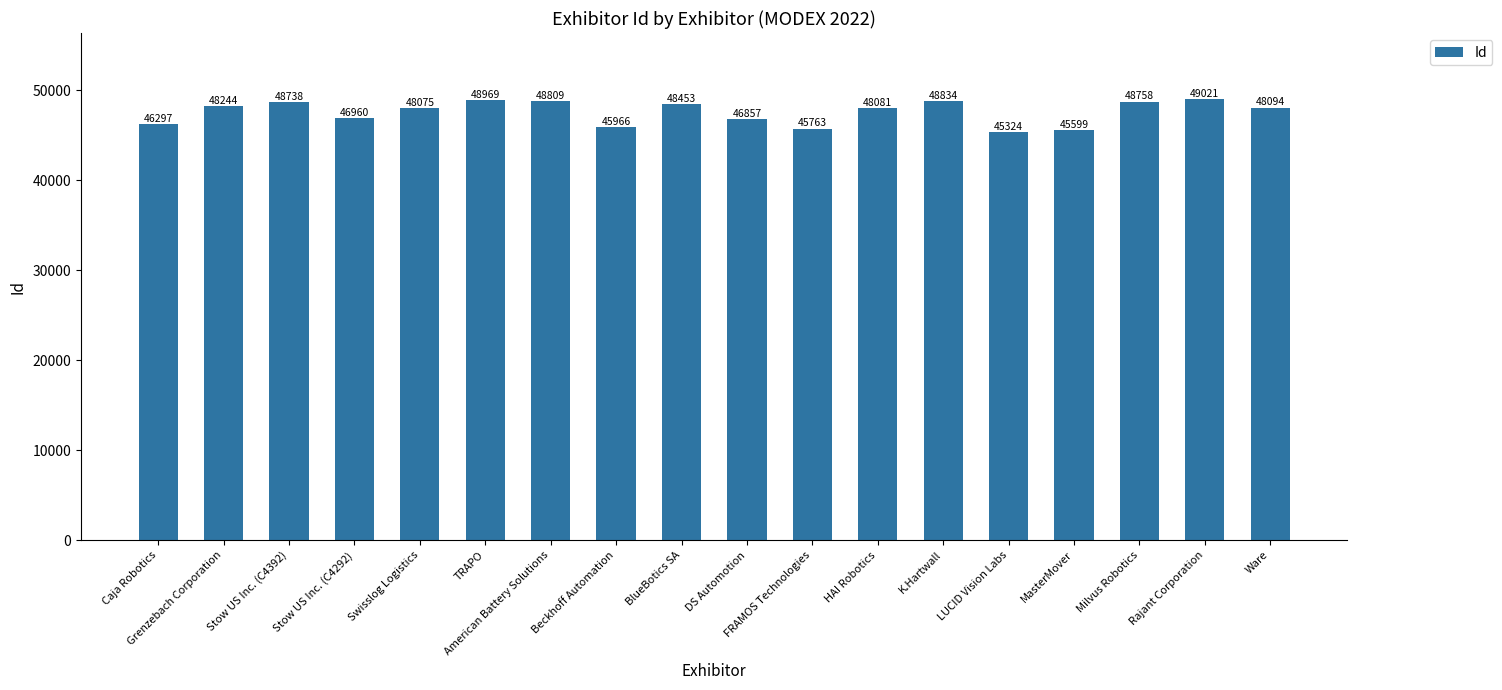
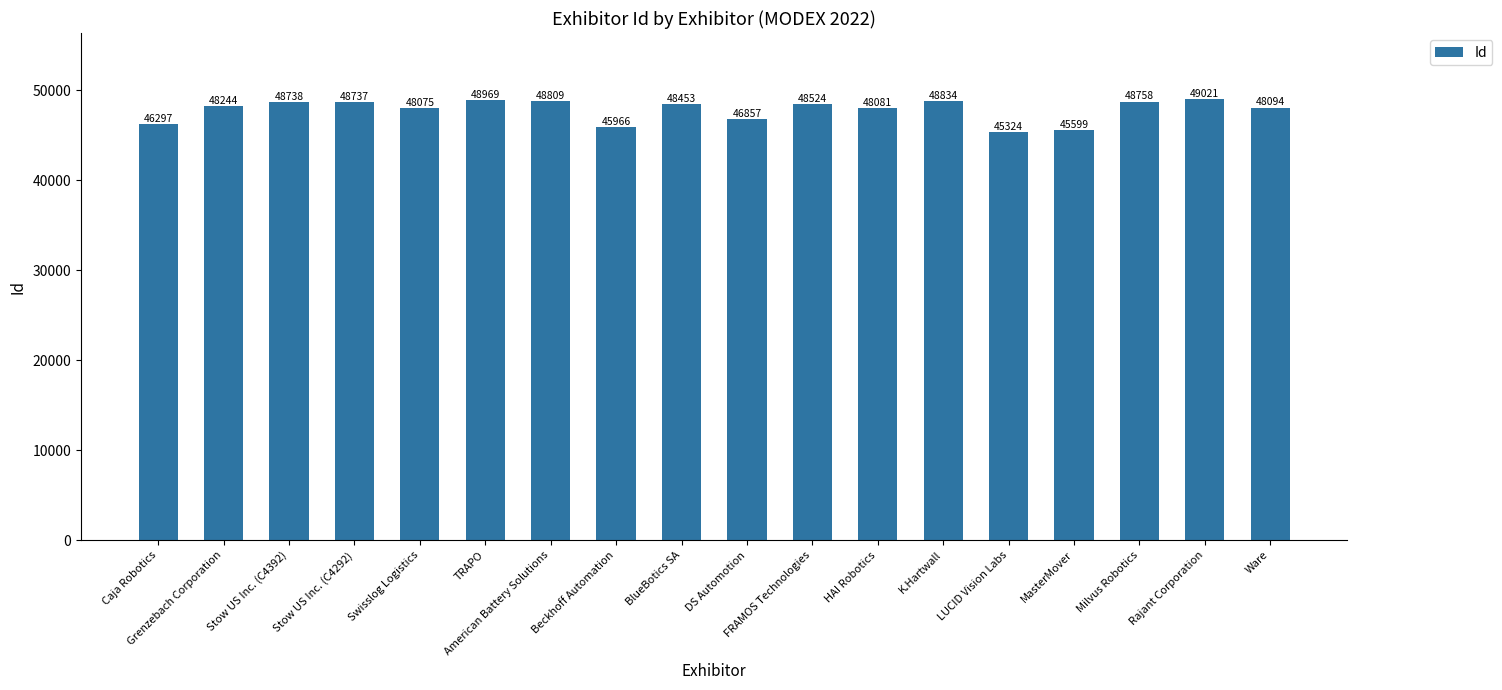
Stow US Inc. (C4292): 46960 -> 48737
FRAMOS Technologies: 45763 -> 48524
